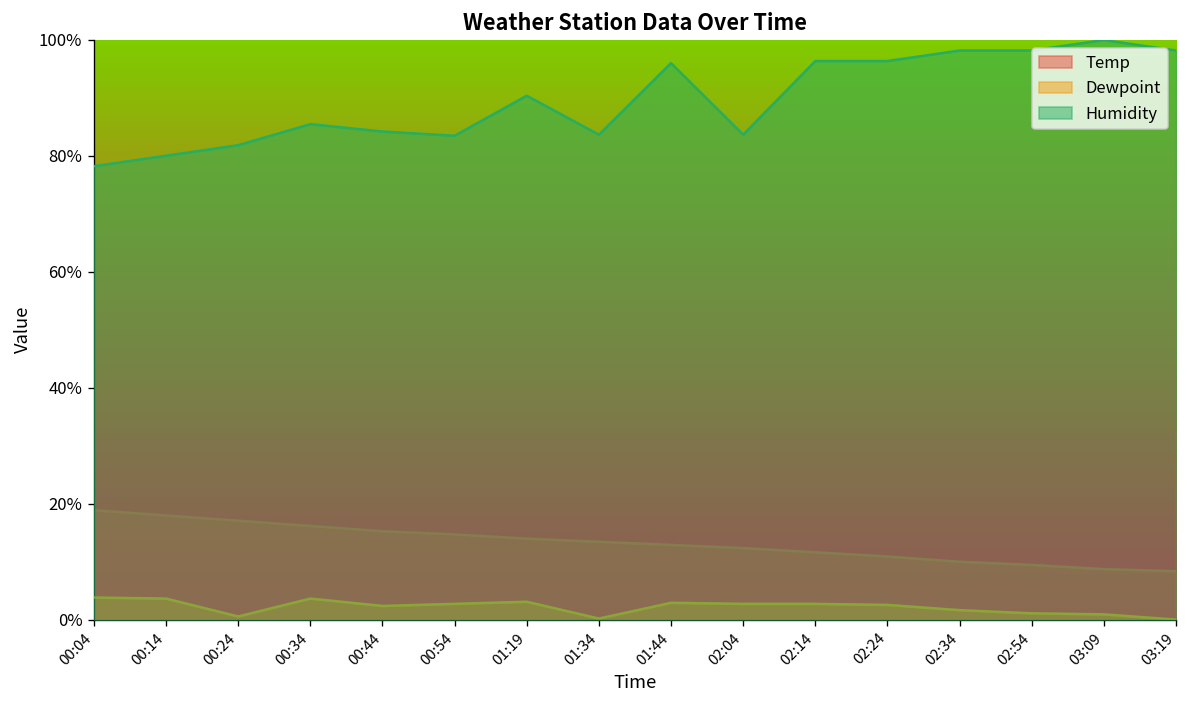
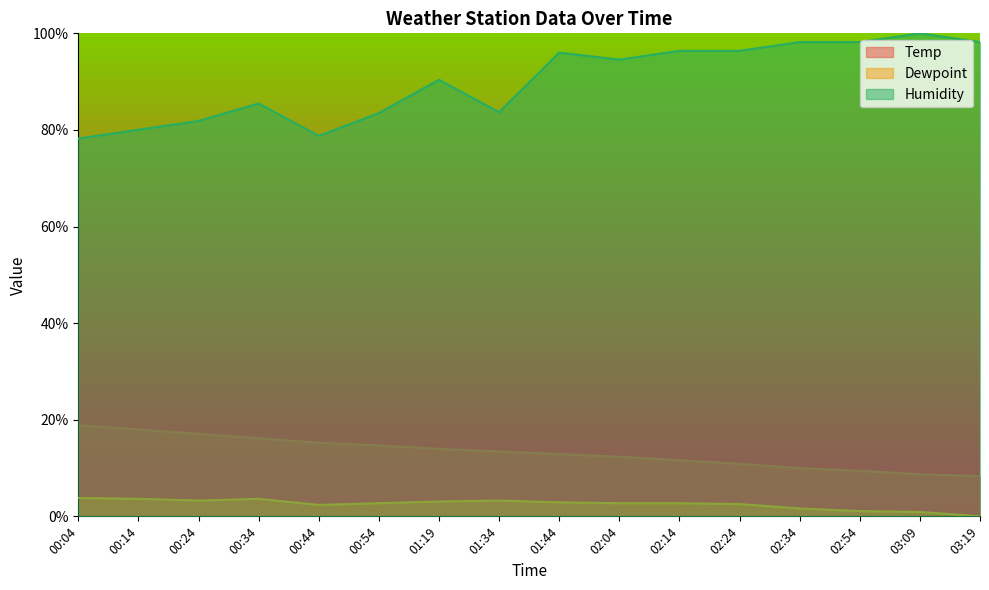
Dewpoint, 00:24: 1% -> 3%
Humidity, 00:44: 84% -> 79%
Dewpoint, 01:34: 0% -> 3%
Humidity, 02:04: 84% -> 95%
